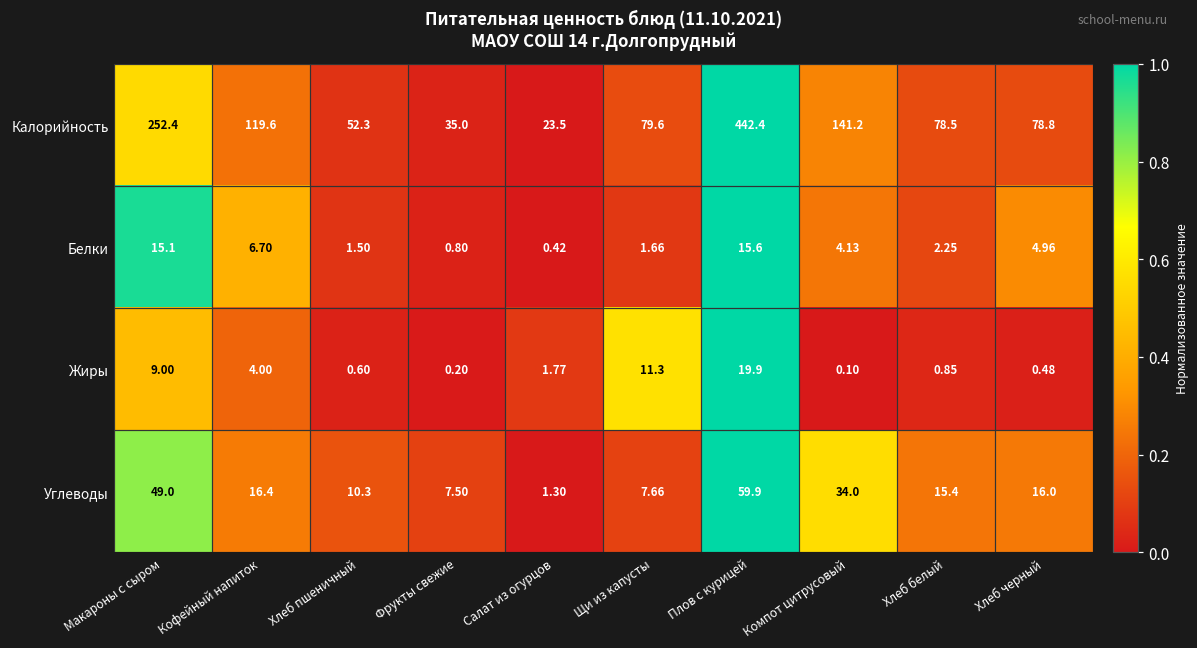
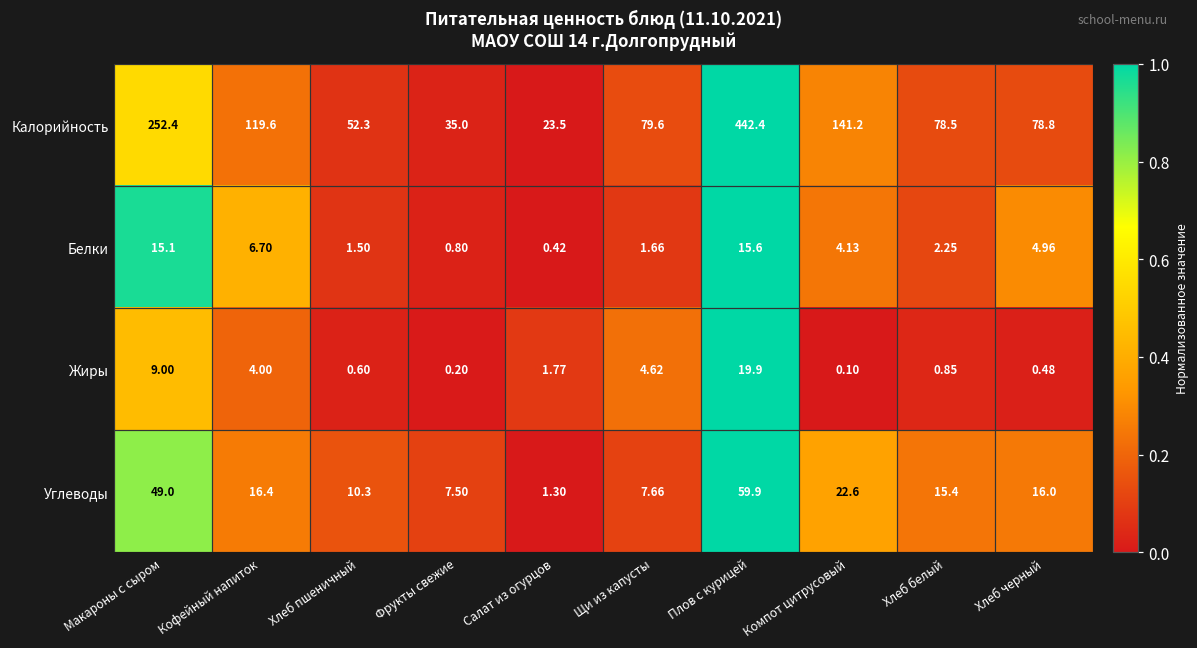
Жиры, Щи из капусты: 11.3 -> 4.62
Углеводы, Компот цитрусовый: 34.0 -> 22.6
